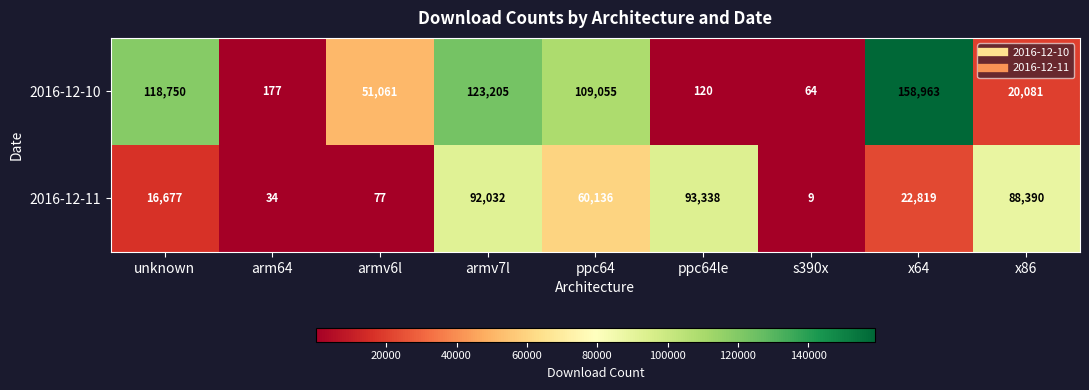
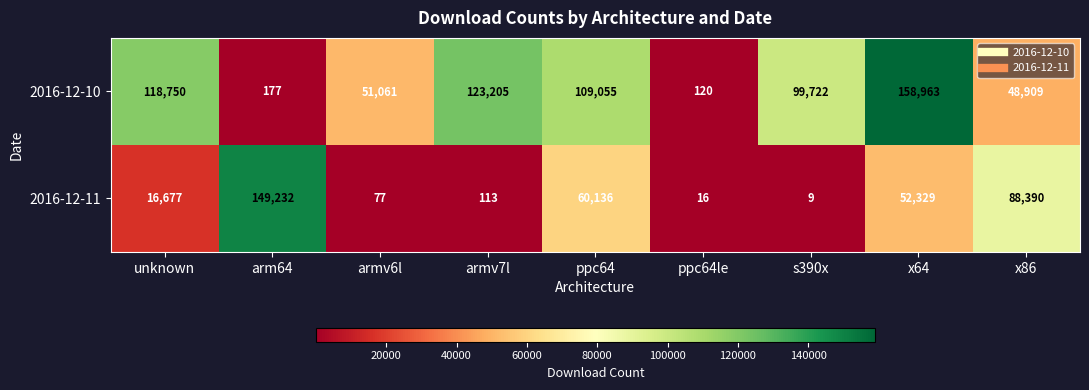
2016-12-10, s390x: 64 -> 99,722
2016-12-10, x86: 20,081 -> 48,909
2016-12-11, arm64: 34 -> 149,232
2016-12-11, armv7l: 92,032 -> 113
2016-12-11, ppc64le: 93,338 -> 16
2016-12-11, x64: 22,819 -> 52,329
